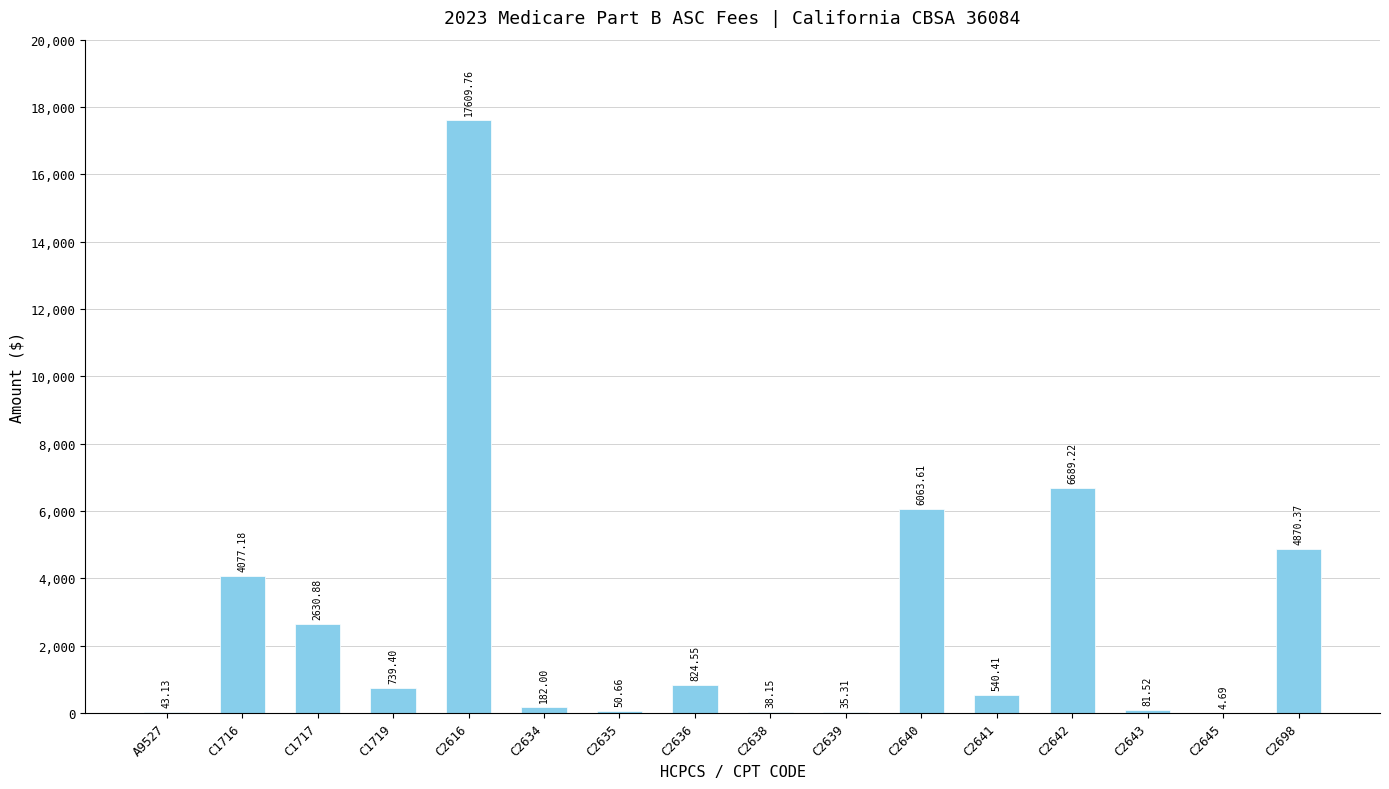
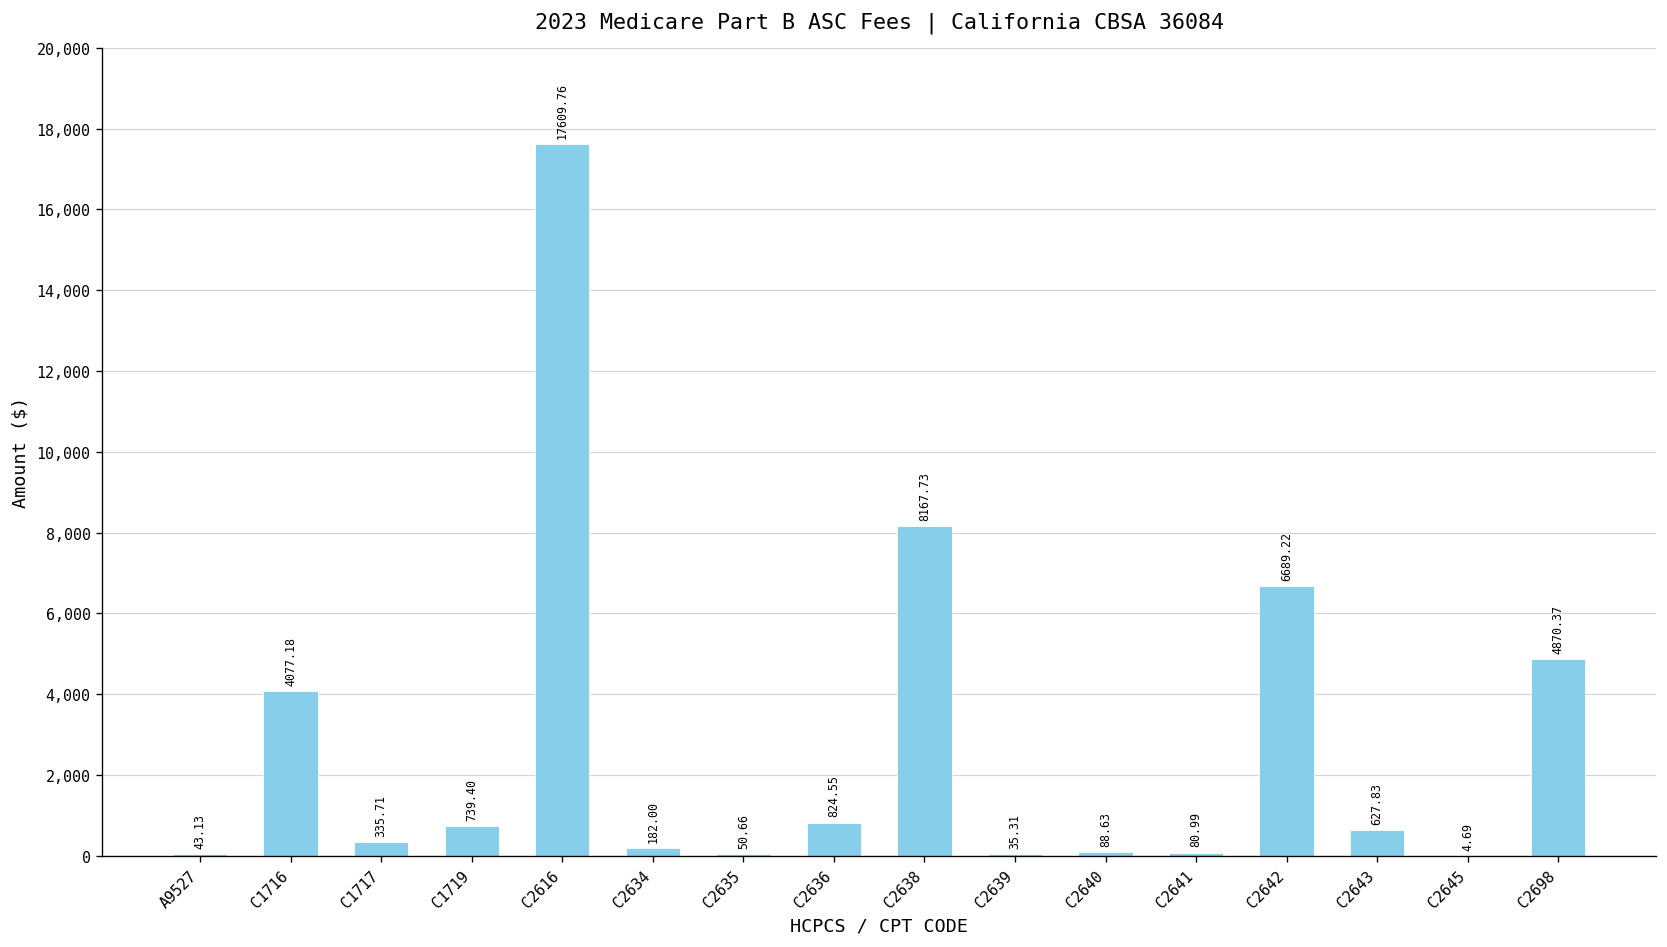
C1717: 2630.88 -> 335.71
C2638: 38.15 -> 8167.73
C2640: 6063.61 -> 88.63
C2641: 540.41 -> 80.99
C2643: 81.52 -> 627.83
